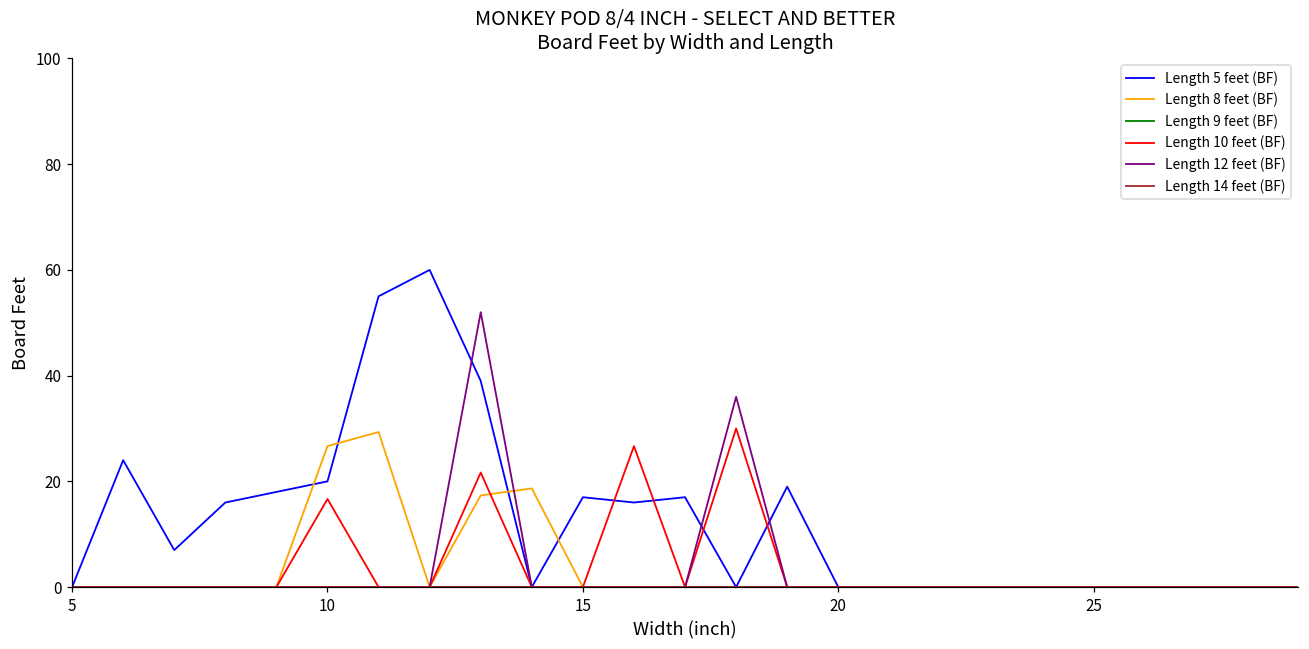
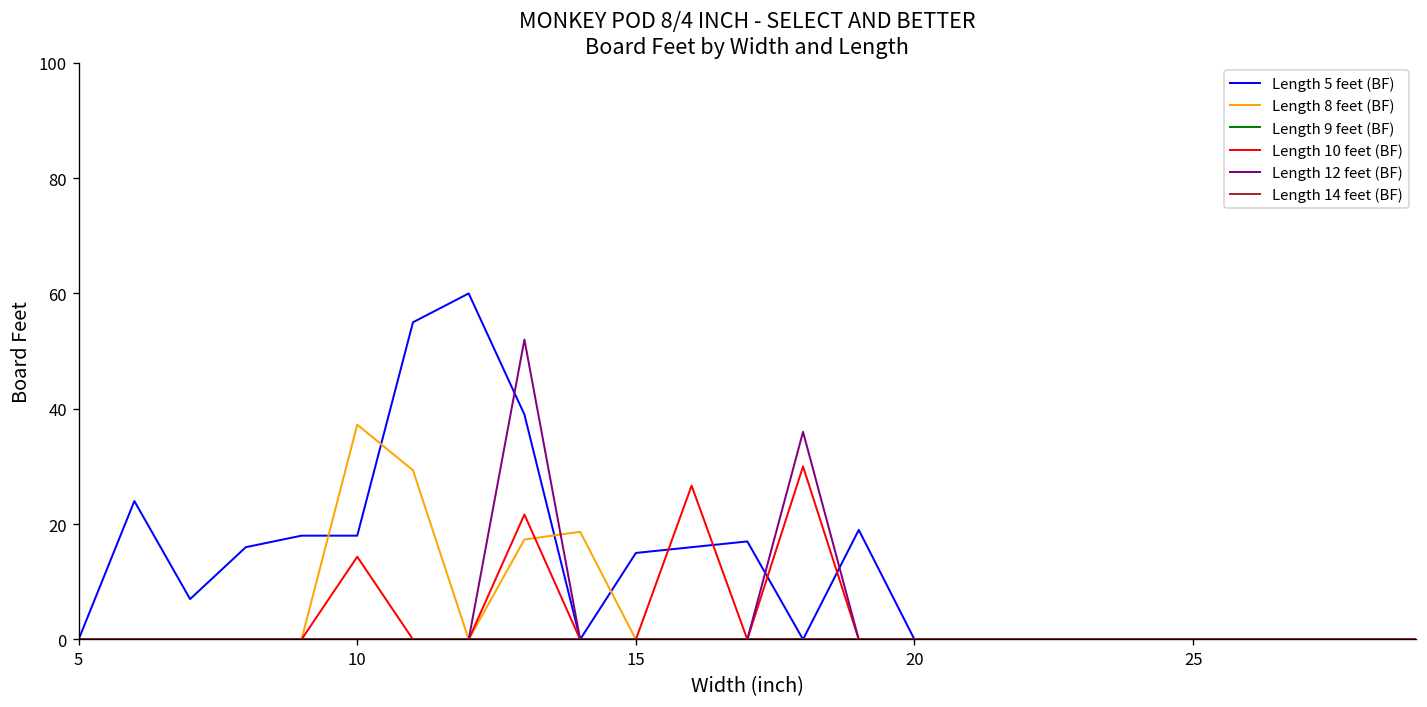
Length 5 feet (BF), 10: 20 -> 18
Length 8 feet (BF), 10: 27 -> 37
Length 10 feet (BF), 10: 17 -> 14
Length 5 feet (BF), 15: 17 -> 15
